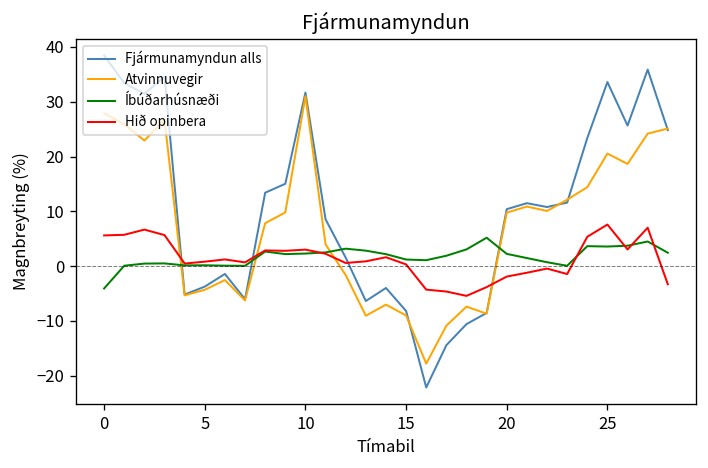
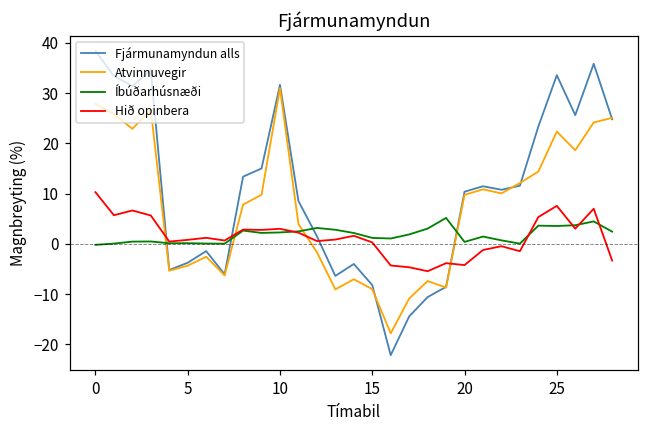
Íbúðarhúsnæði, 0: -4 -> 0
Hið opinbera, 0: 6 -> 10
Íbúðarhúsnæði, 20: 2 -> 0
Hið opinbera, 20: -2 -> -4
Atvinnuvegir, 25: 21 -> 22
